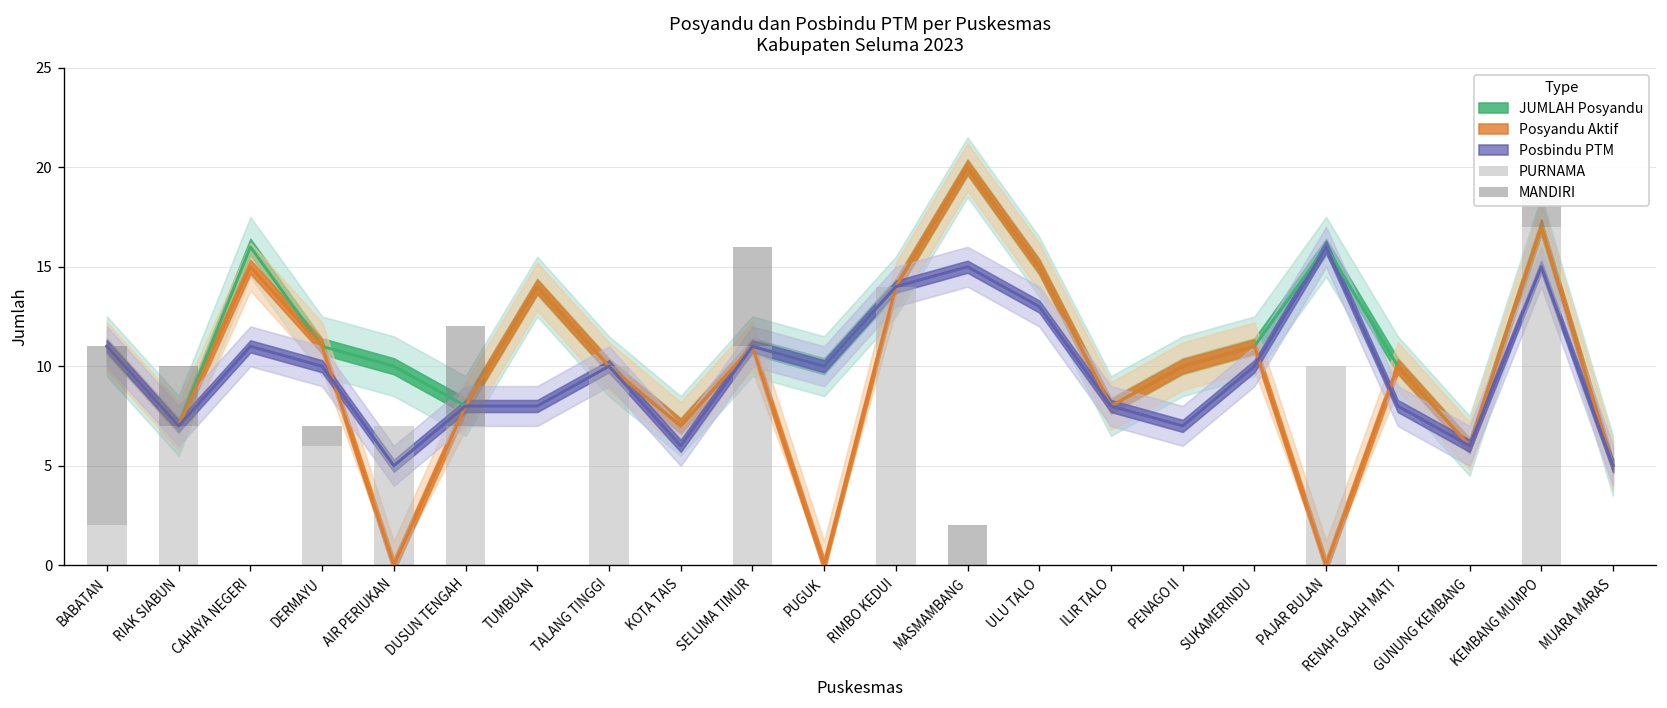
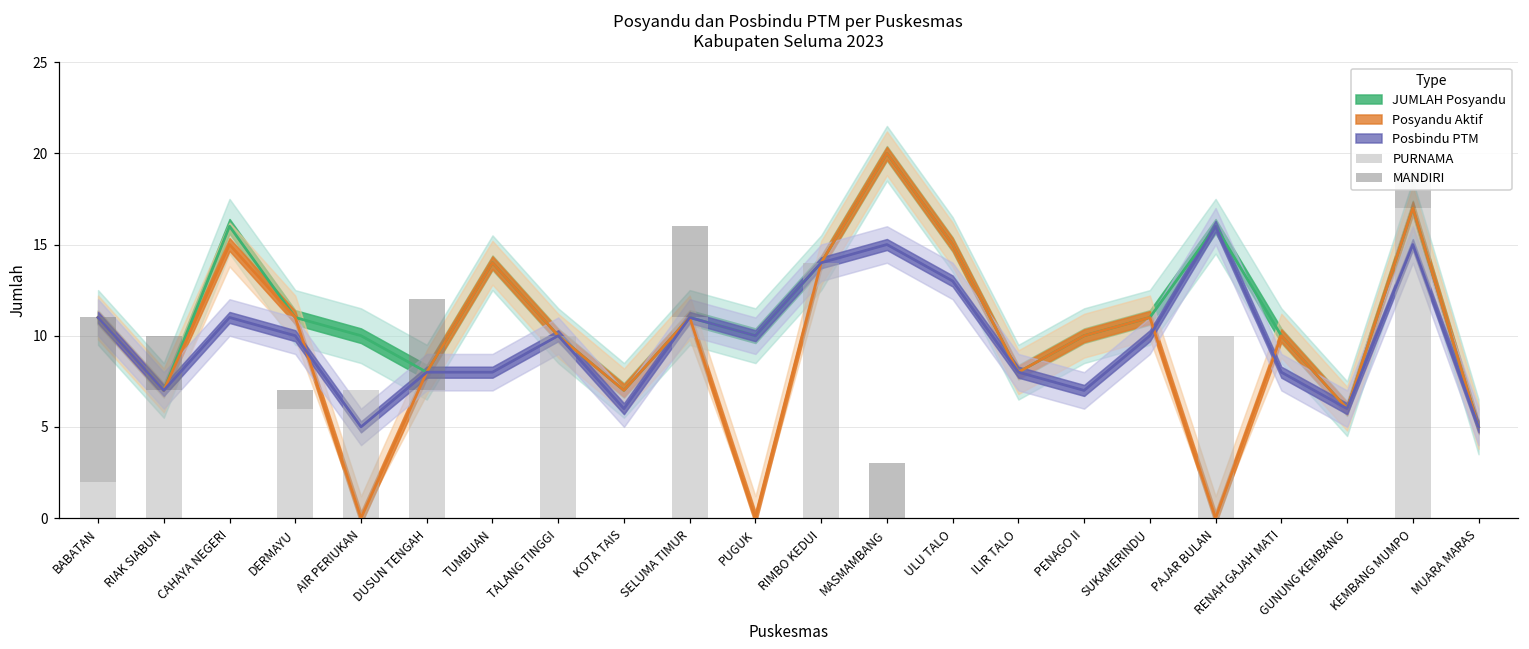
MANDIRI, MASMAMBANG: 2 -> 3
